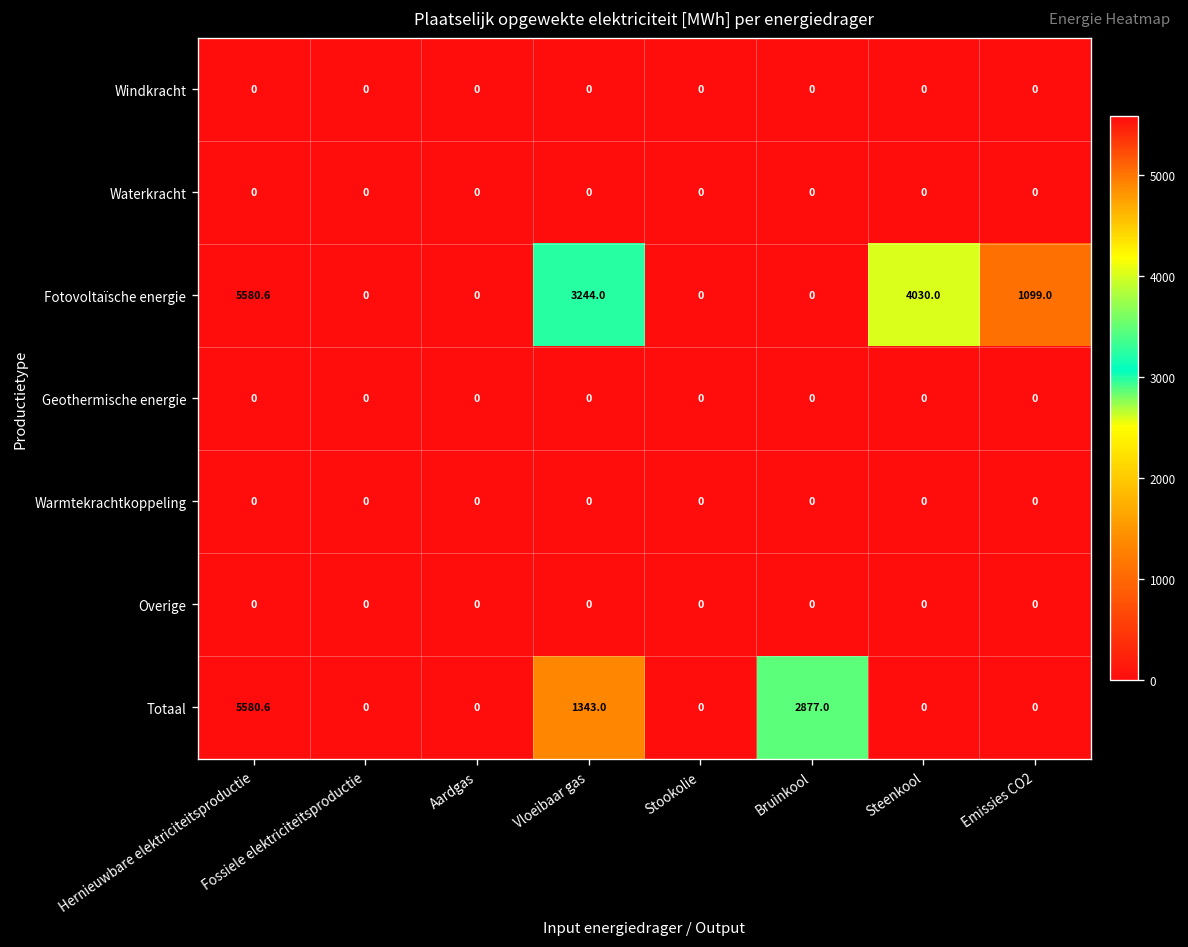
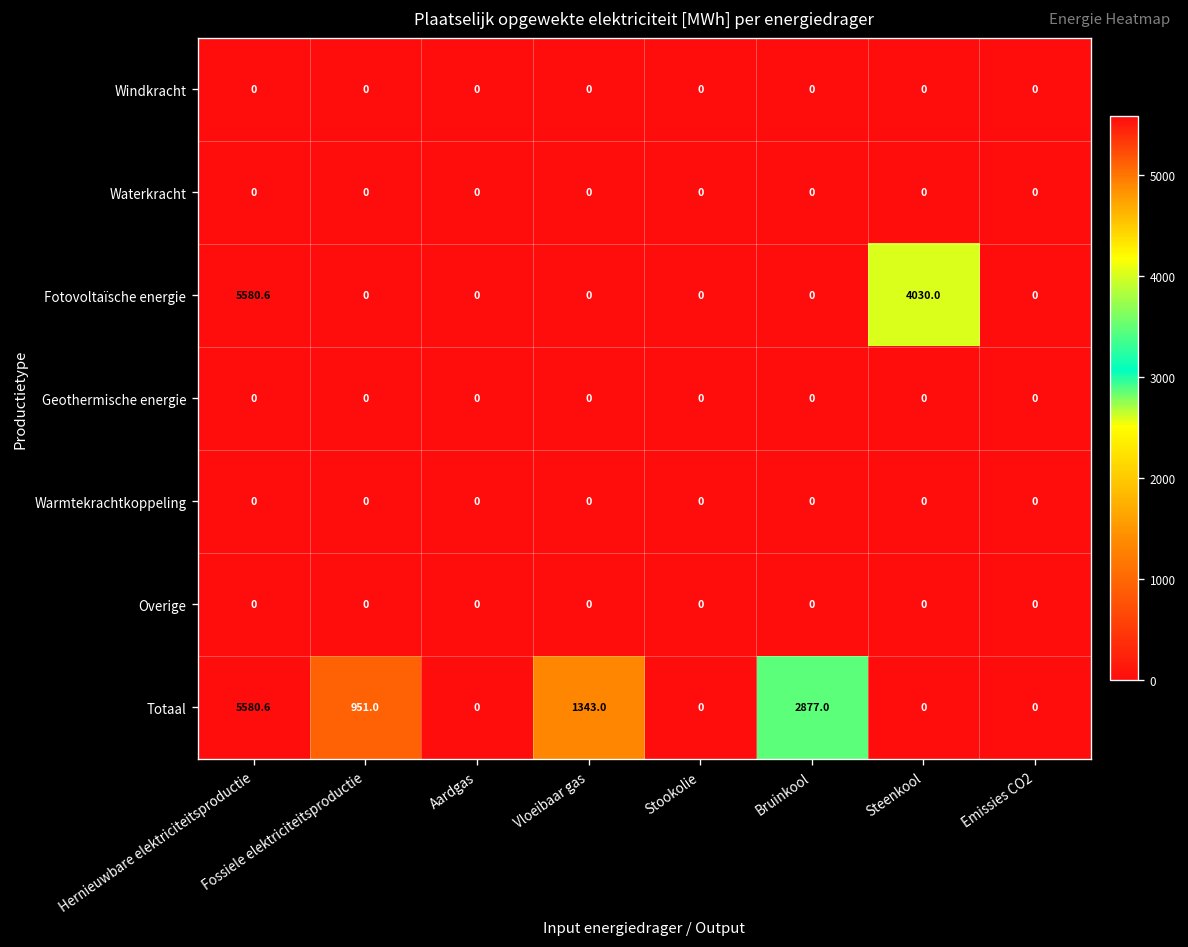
Fotovoltaïsche energie, Vloeibaar gas: 3244.0 -> 0
Fotovoltaïsche energie, Emissies CO2: 1099.0 -> 0
Totaal, Fossiele elektriciteitsproductie: 0 -> 951.0
